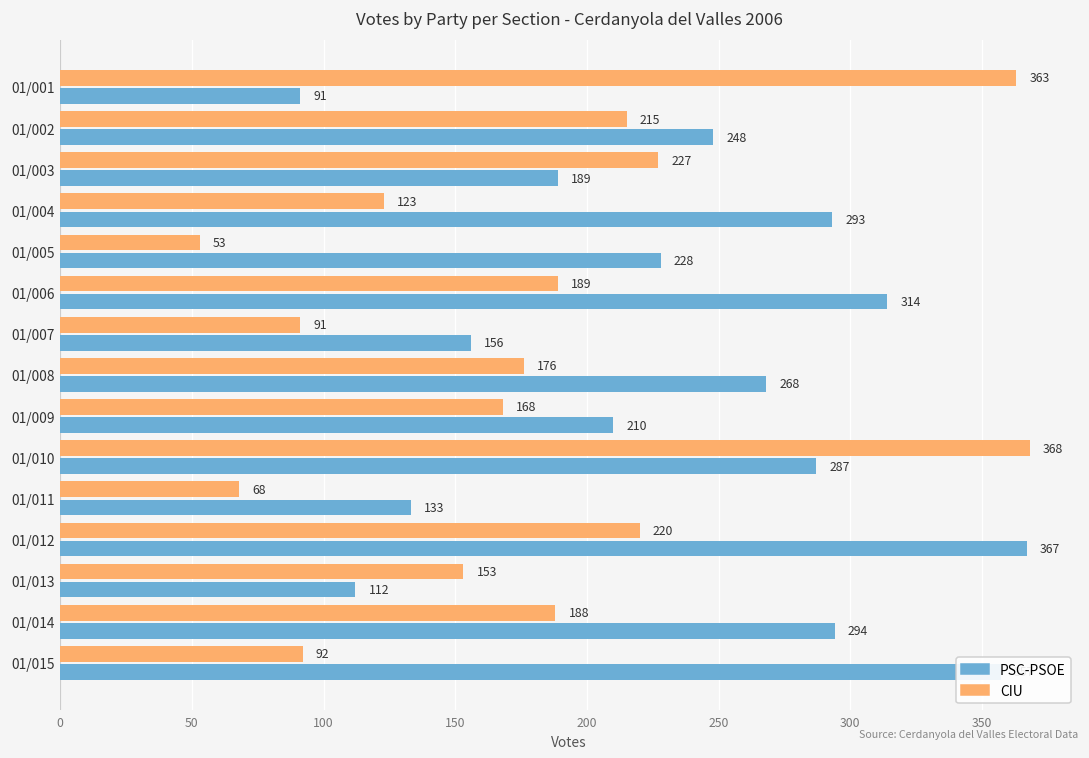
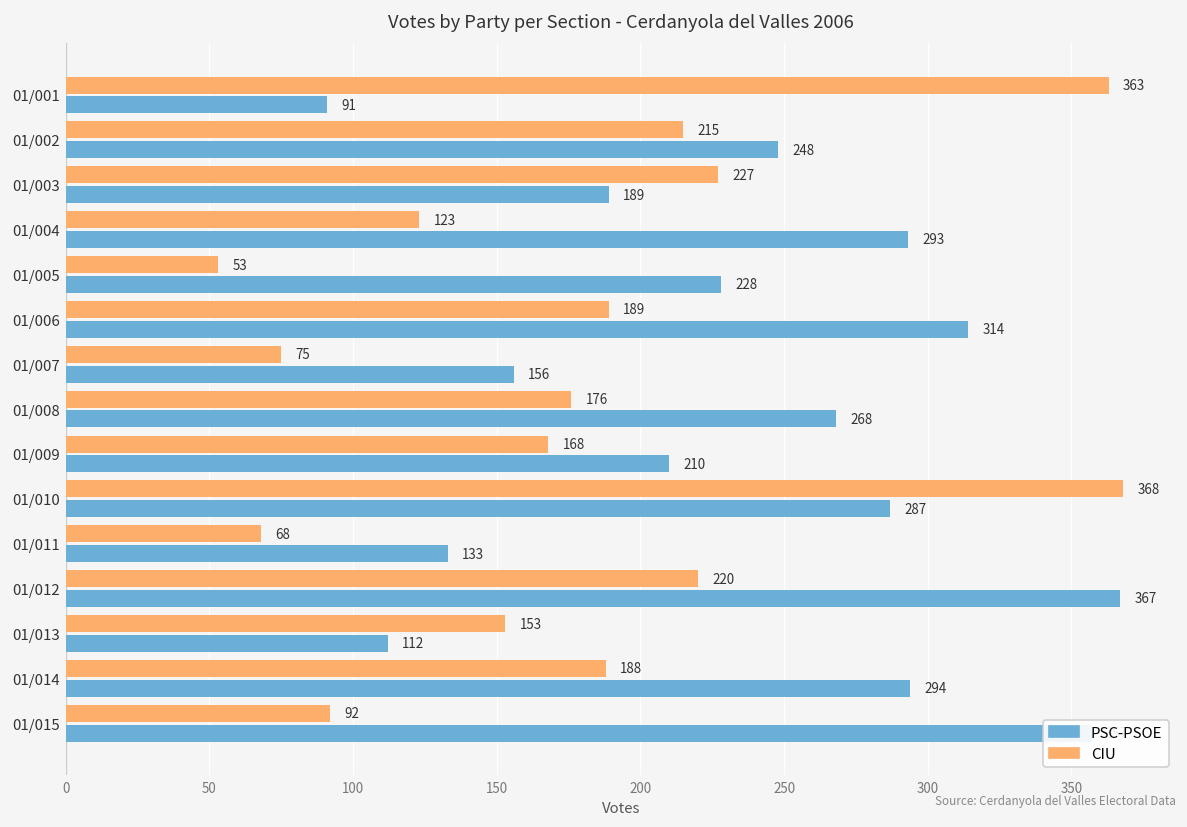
CIU, 01/007: 91 -> 75
